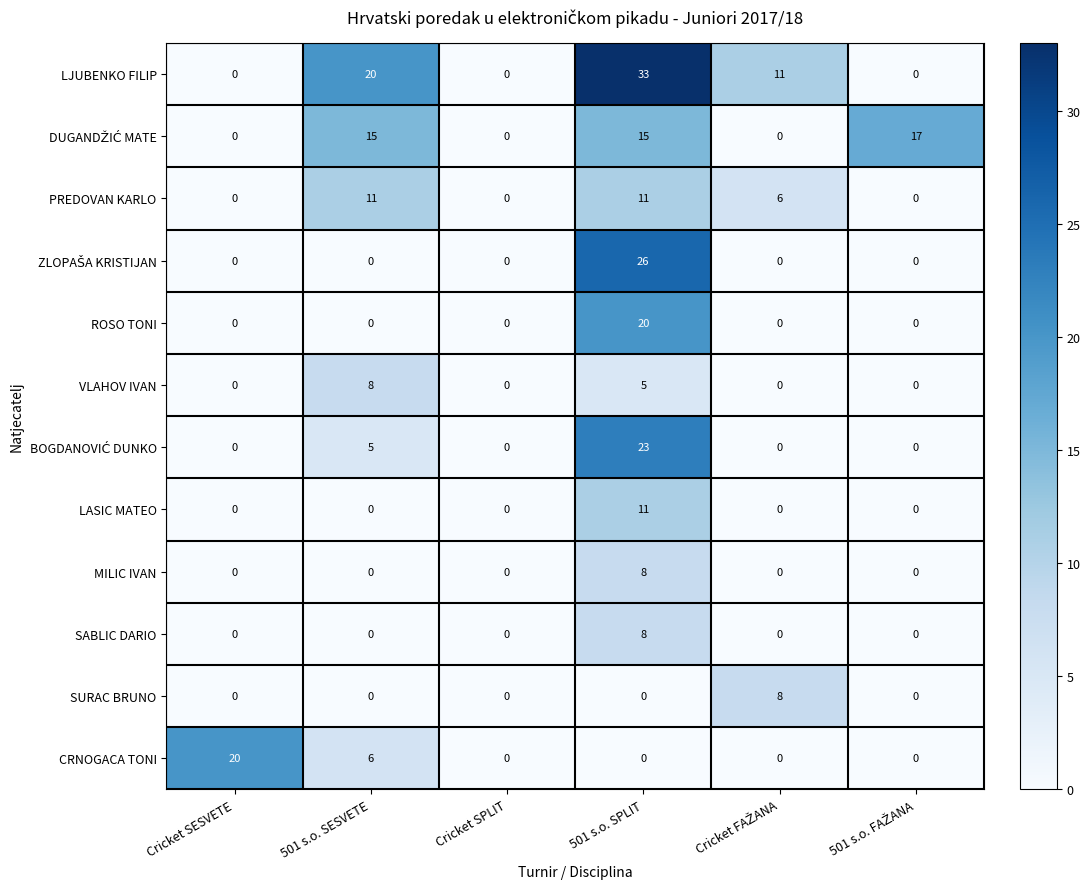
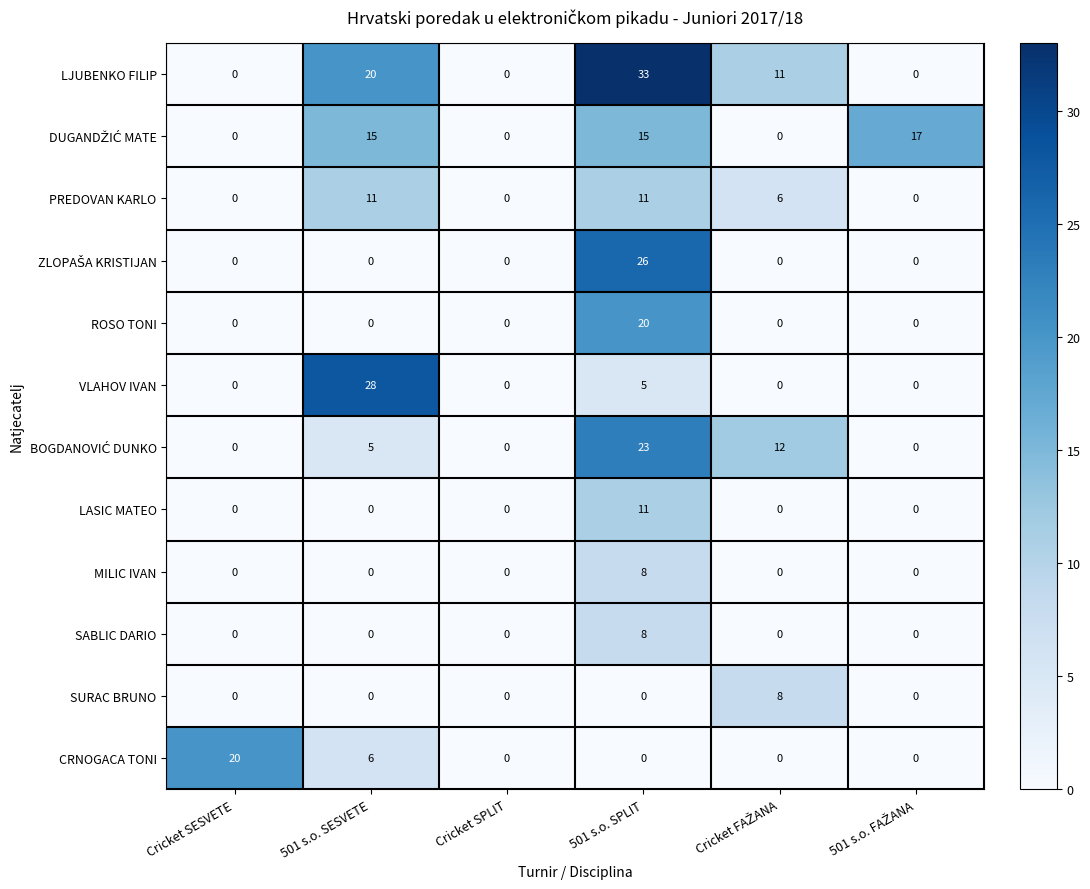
VLAHOV IVAN, 501 s.o. SESVETE: 8 -> 28
BOGDANOVIĆ DUNKO, Cricket FAŽANA: 0 -> 12
